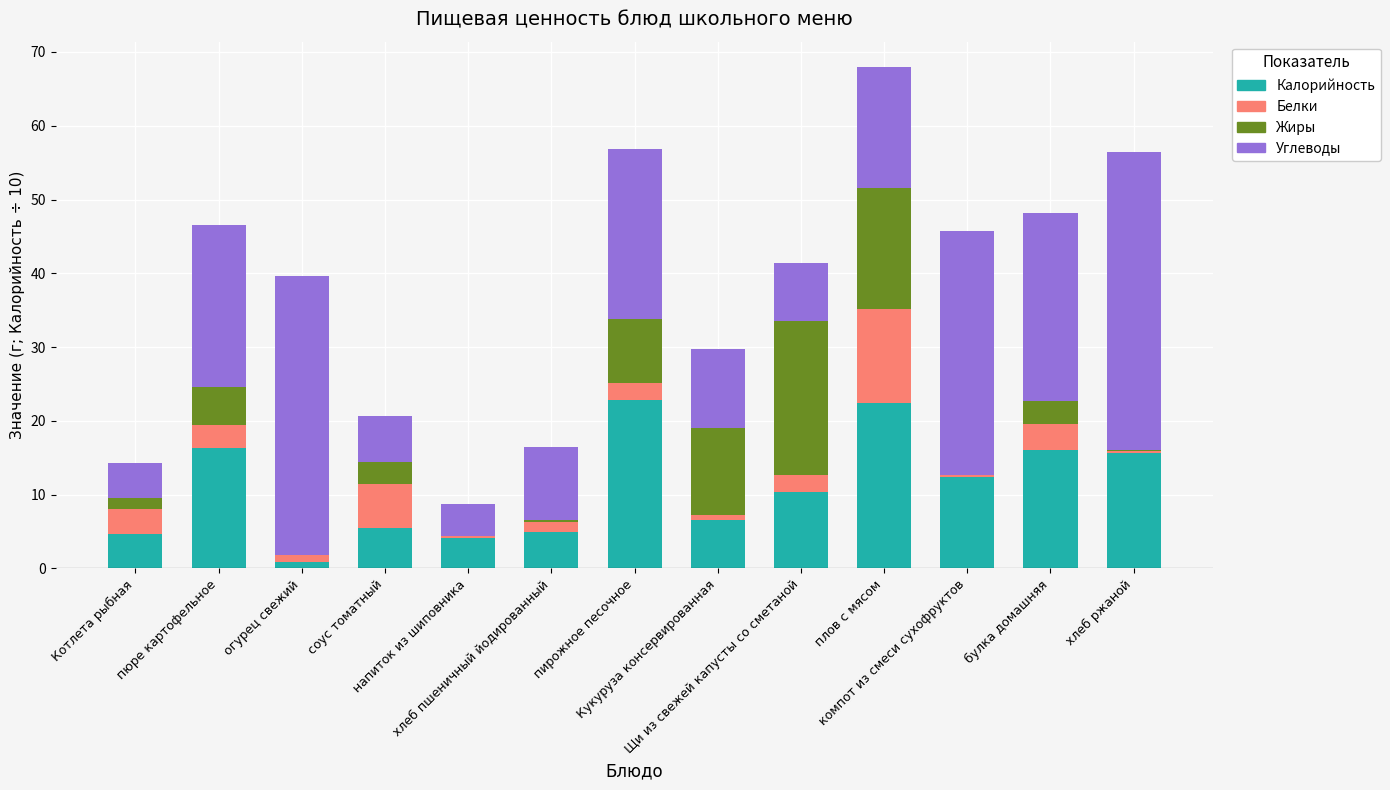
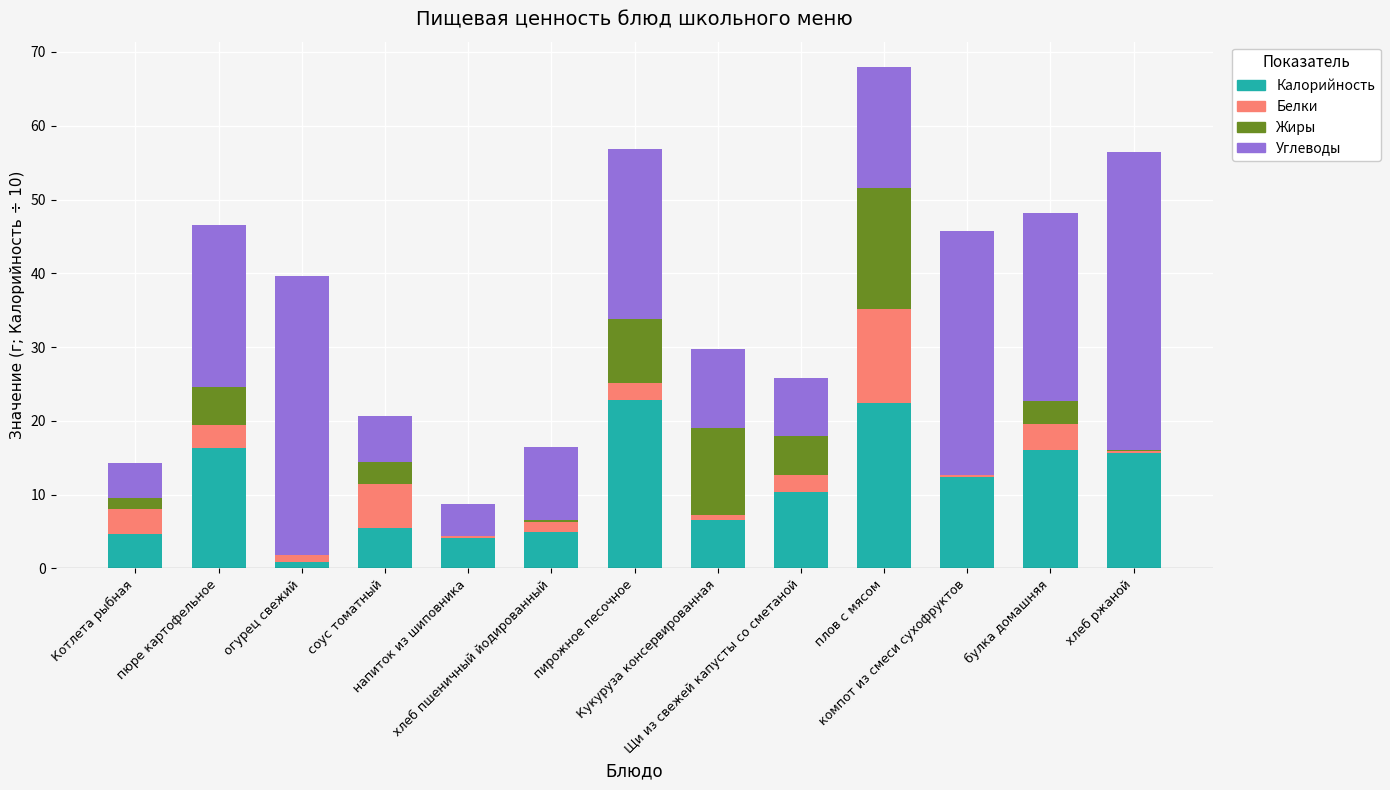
Жиры, Щи из свежей капусты со сметаной: 21 -> 5
